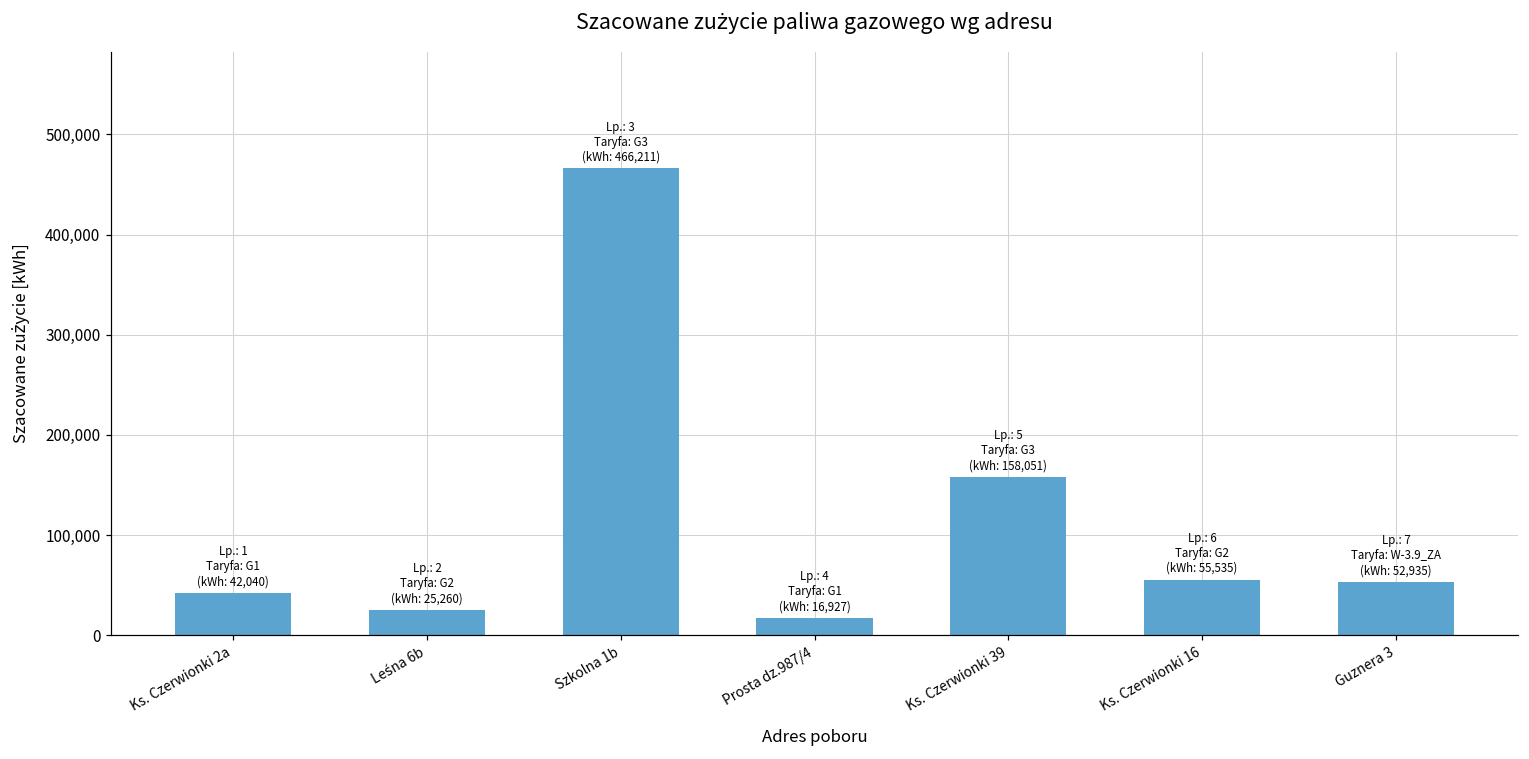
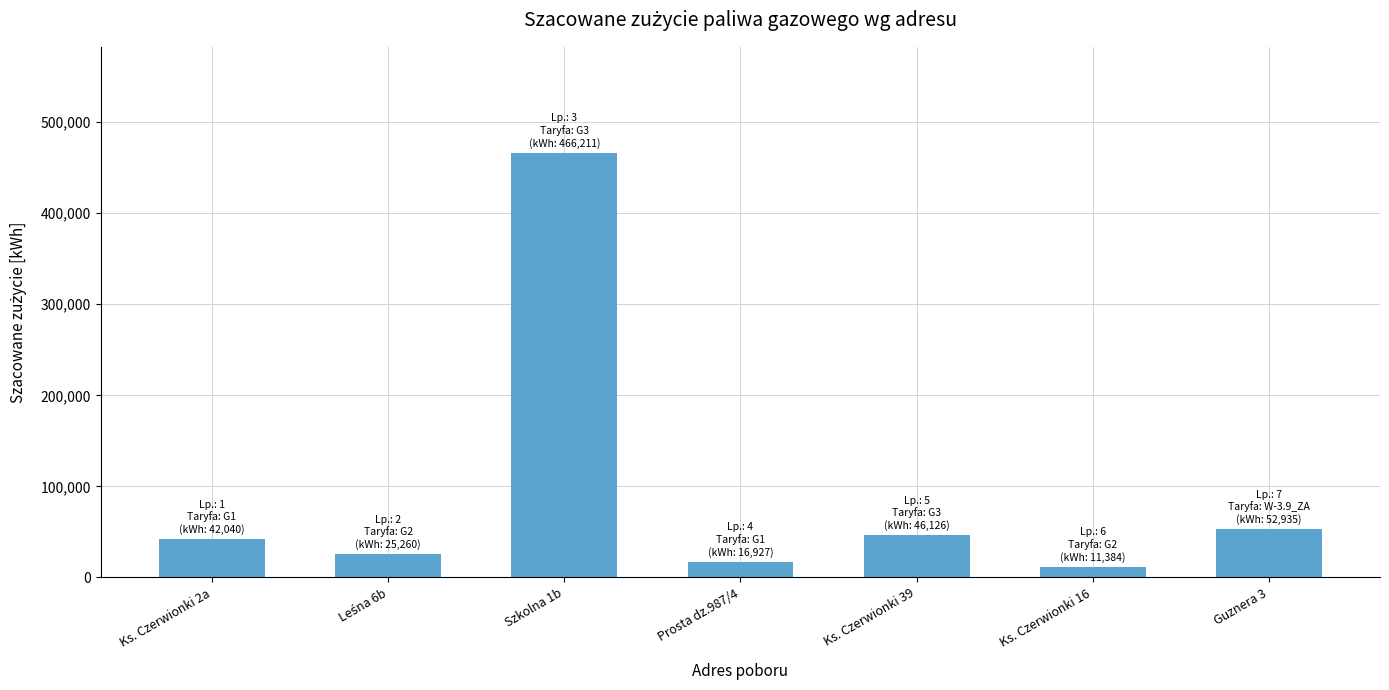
Ks. Czerwionki 39: 158,051 -> 46,126
Ks. Czerwionki 16: 55,535 -> 11,384
